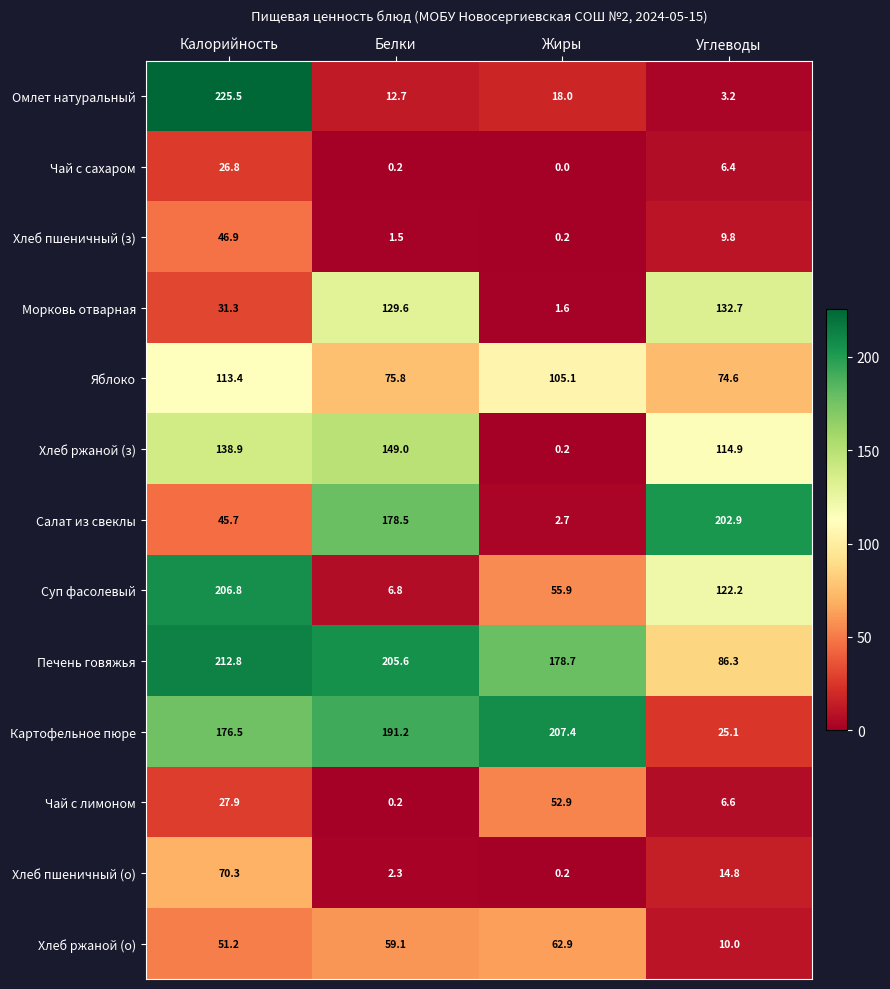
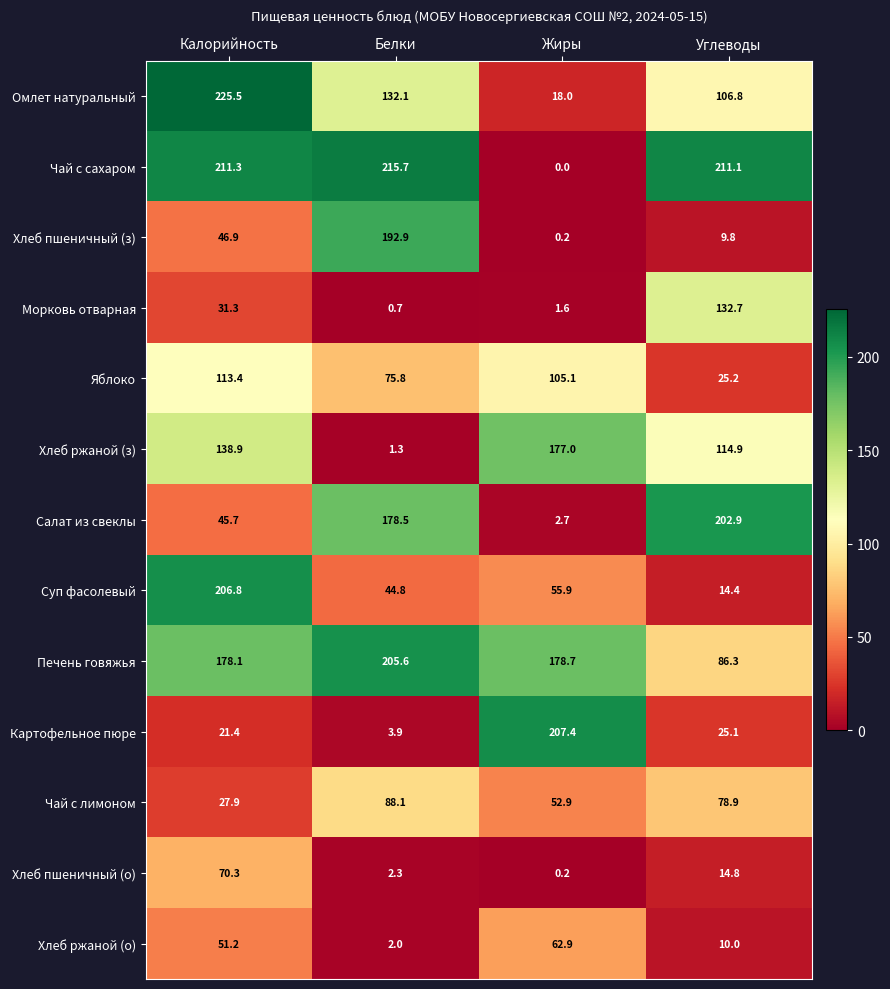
Омлет натуральный, Белки: 12.7 -> 132.1
Омлет натуральный, Углеводы: 3.2 -> 106.8
Чай с сахаром, Калорийность: 26.8 -> 211.3
Чай с сахаром, Белки: 0.2 -> 215.7
Чай с сахаром, Углеводы: 6.4 -> 211.1
Хлеб пшеничный (з), Белки: 1.5 -> 192.9
Морковь отварная, Белки: 129.6 -> 0.7
Яблоко, Углеводы: 74.6 -> 25.2
Хлеб ржаной (з), Белки: 149.0 -> 1.3
Хлеб ржаной (з), Жиры: 0.2 -> 177.0
Суп фасолевый, Белки: 6.8 -> 44.8
Суп фасолевый, Углеводы: 122.2 -> 14.4
Печень говяжья, Калорийность: 212.8 -> 178.1
Картофельное пюре, Калорийность: 176.5 -> 21.4
Картофельное пюре, Белки: 191.2 -> 3.9
Чай с лимоном, Белки: 0.2 -> 88.1
Чай с лимоном, Углеводы: 6.6 -> 78.9
Хлеб ржаной (о), Белки: 59.1 -> 2.0
